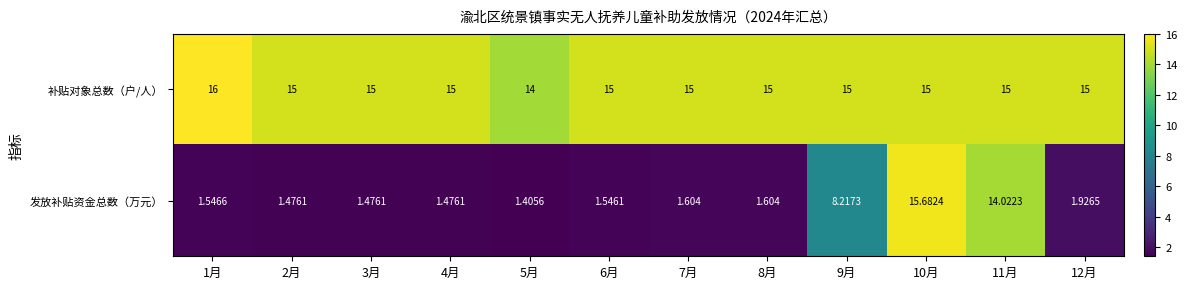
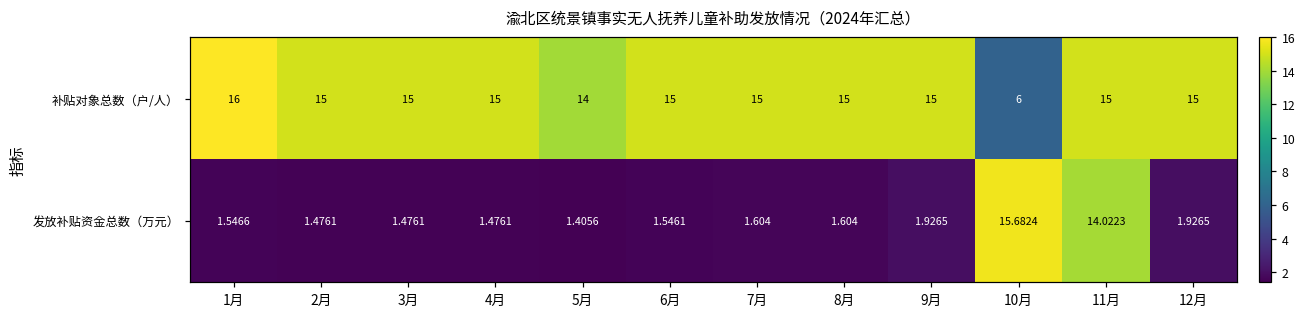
补贴对象总数（户/人）, 10月: 15 -> 6
发放补贴资金总数（万元）, 9月: 8.2173 -> 1.9265
